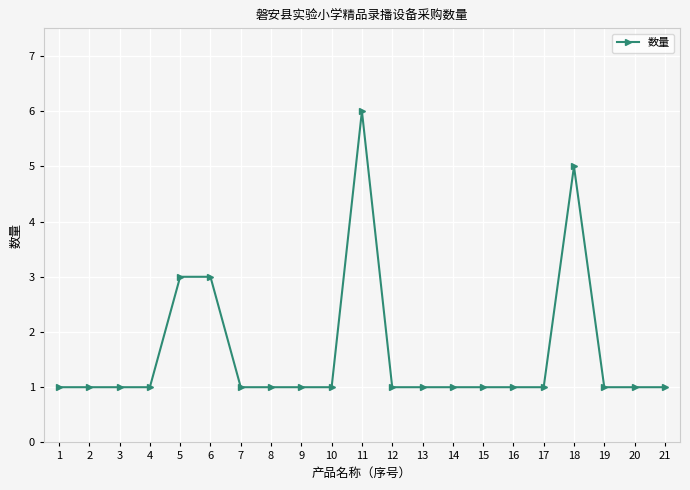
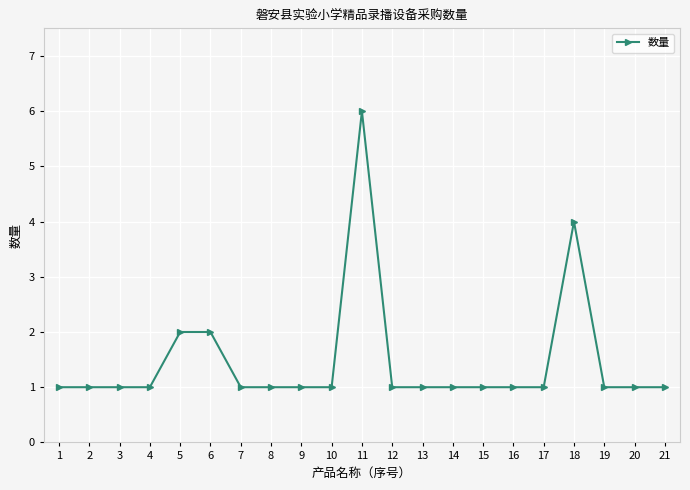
5: 3 -> 2
6: 3 -> 2
18: 5 -> 4
